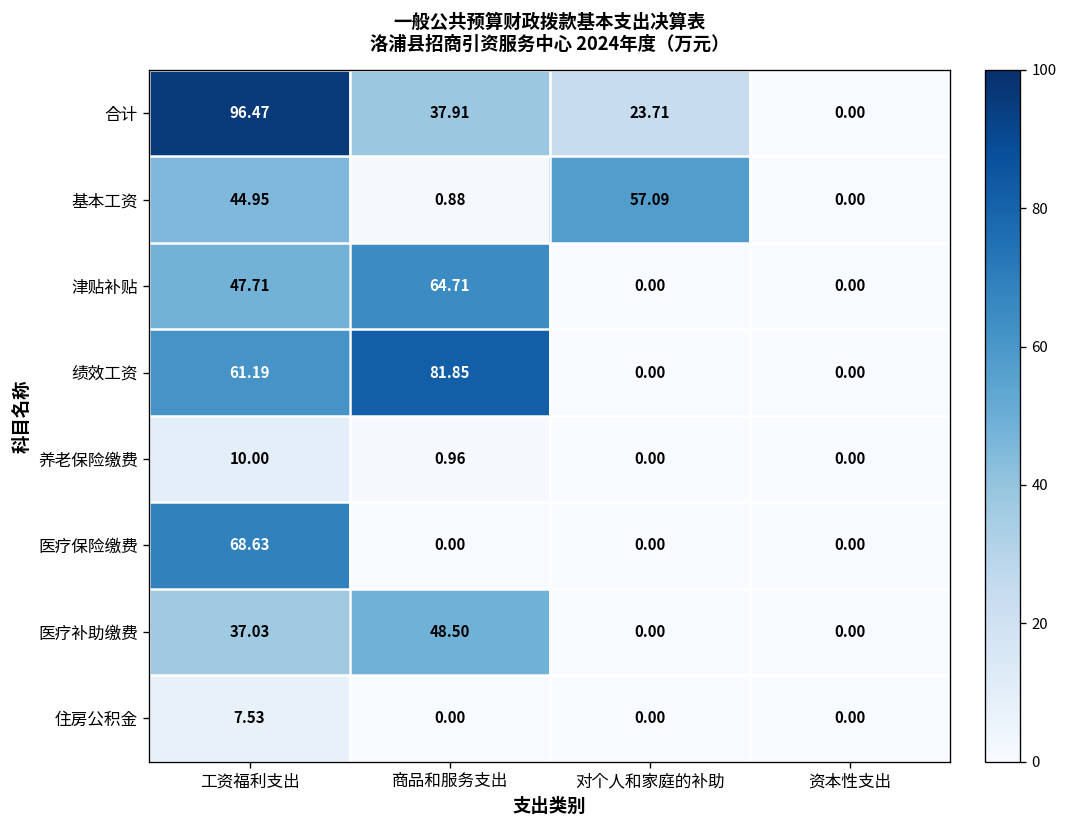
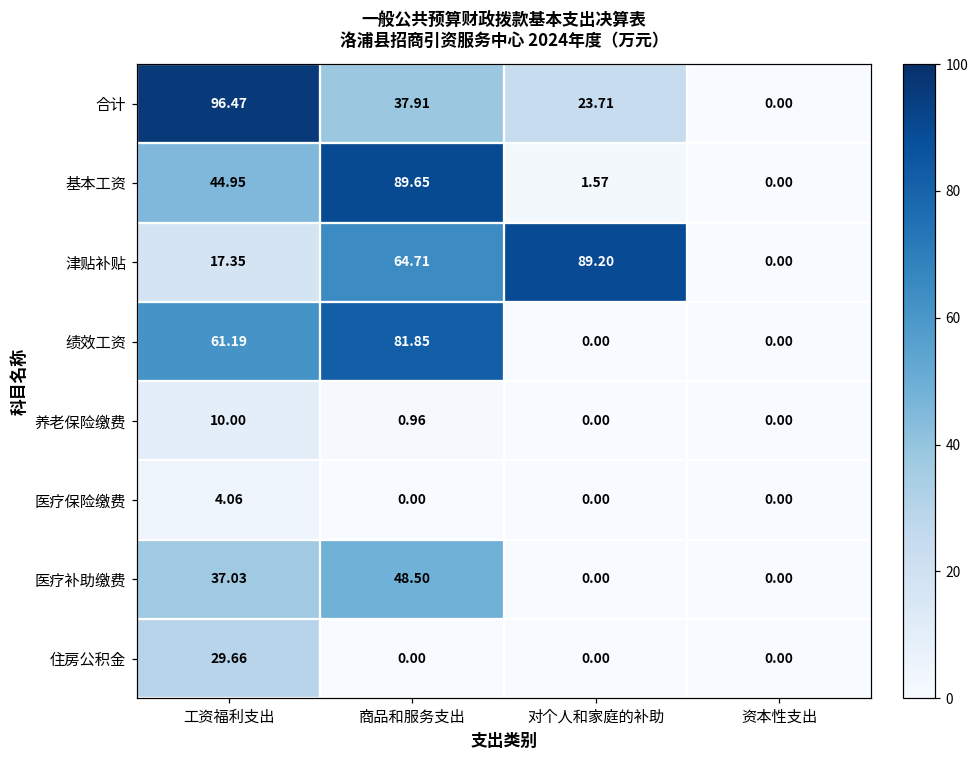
基本工资, 商品和服务支出: 0.88 -> 89.65
基本工资, 对个人和家庭的补助: 57.09 -> 1.57
津贴补贴, 工资福利支出: 47.71 -> 17.35
津贴补贴, 对个人和家庭的补助: 0.00 -> 89.20
医疗保险缴费, 工资福利支出: 68.63 -> 4.06
住房公积金, 工资福利支出: 7.53 -> 29.66
